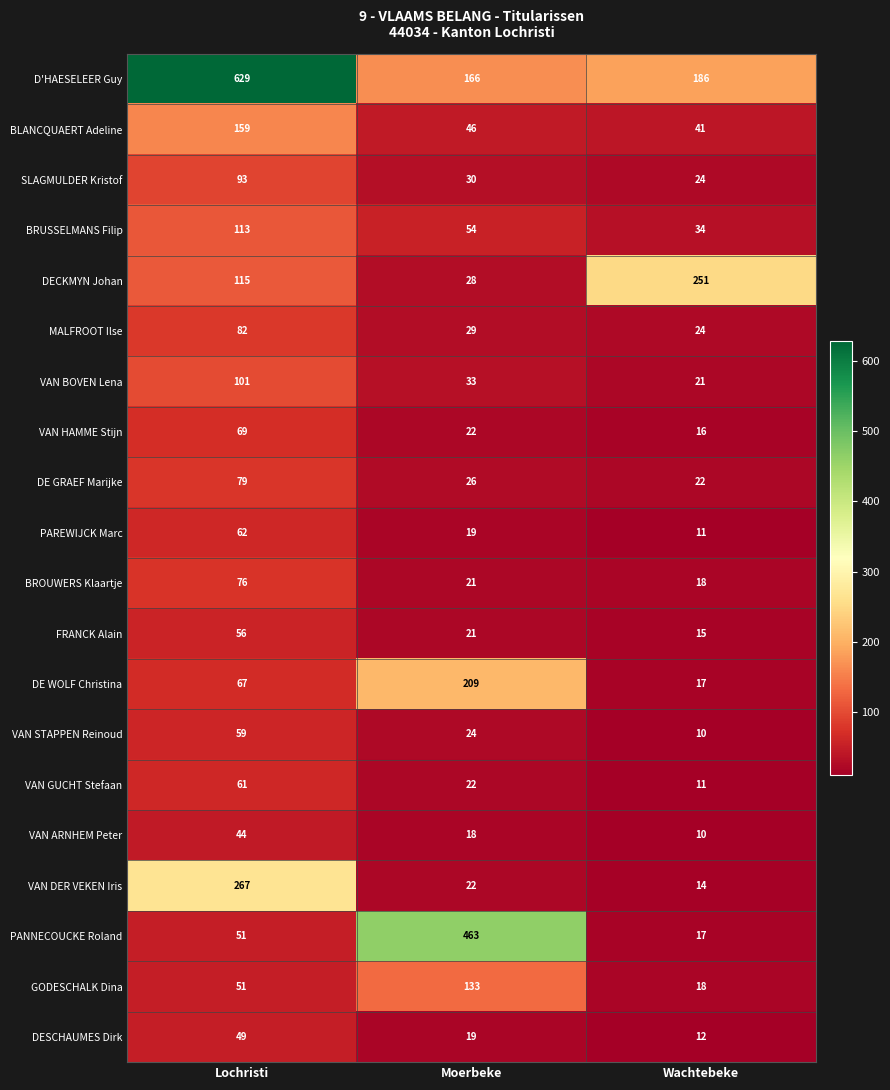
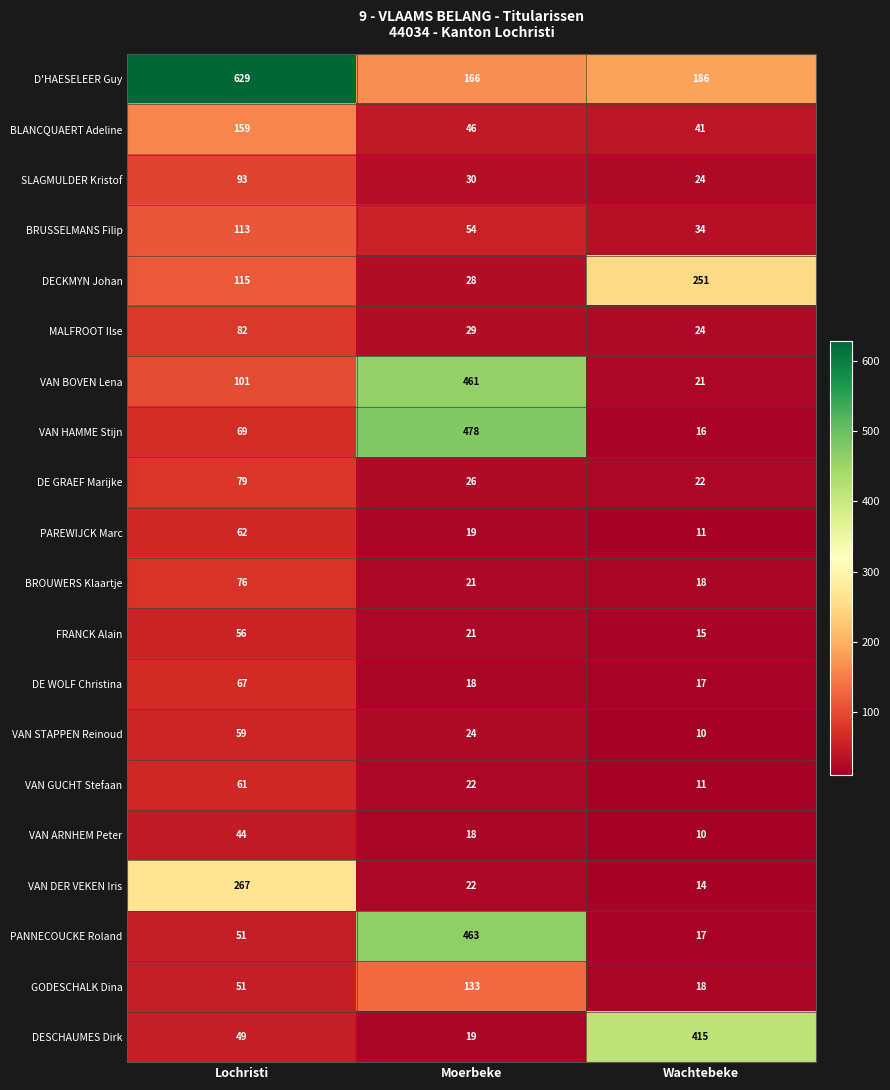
VAN BOVEN Lena, Moerbeke: 33 -> 461
VAN HAMME Stijn, Moerbeke: 22 -> 478
DE WOLF Christina, Moerbeke: 209 -> 18
DESCHAUMES Dirk, Wachtebeke: 12 -> 415
